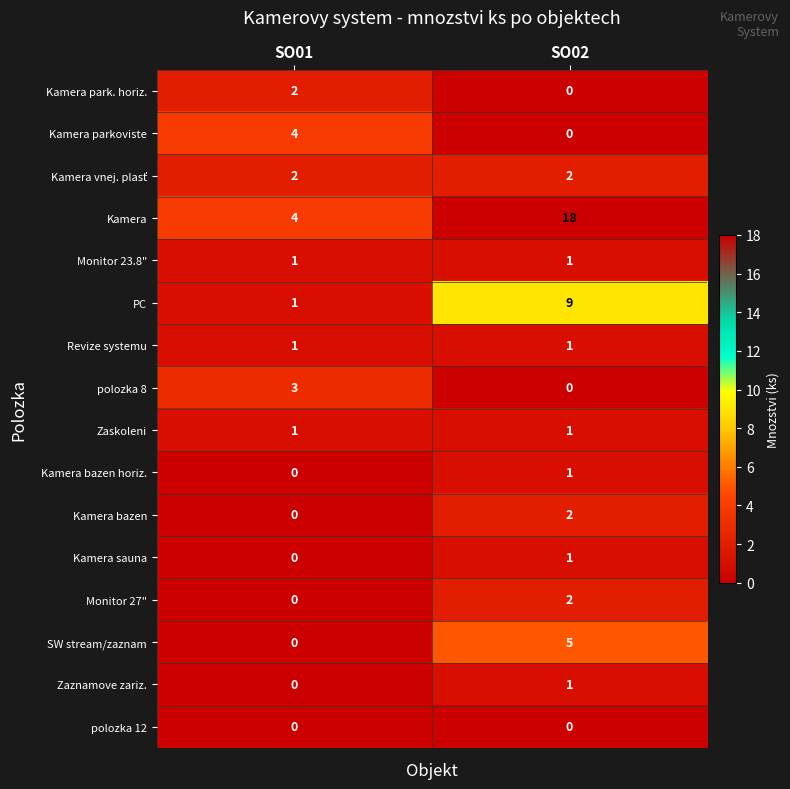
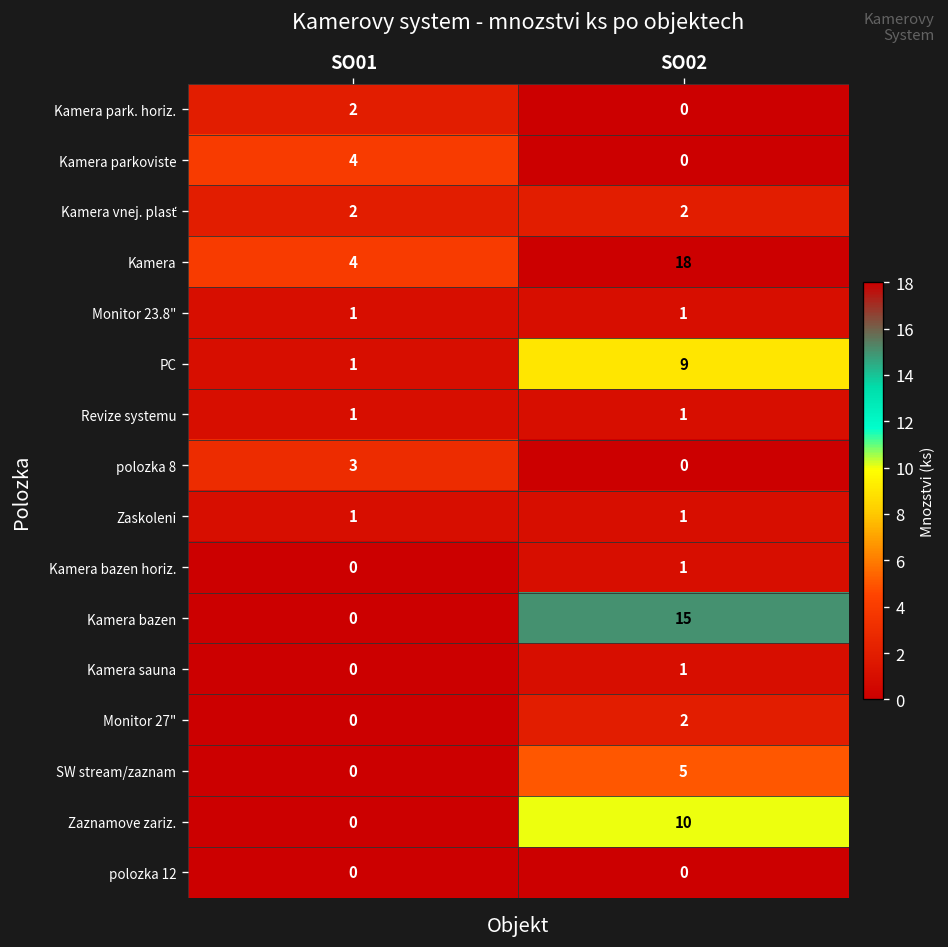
Kamera bazen, SO02: 2 -> 15
Zaznamove zariz., SO02: 1 -> 10
